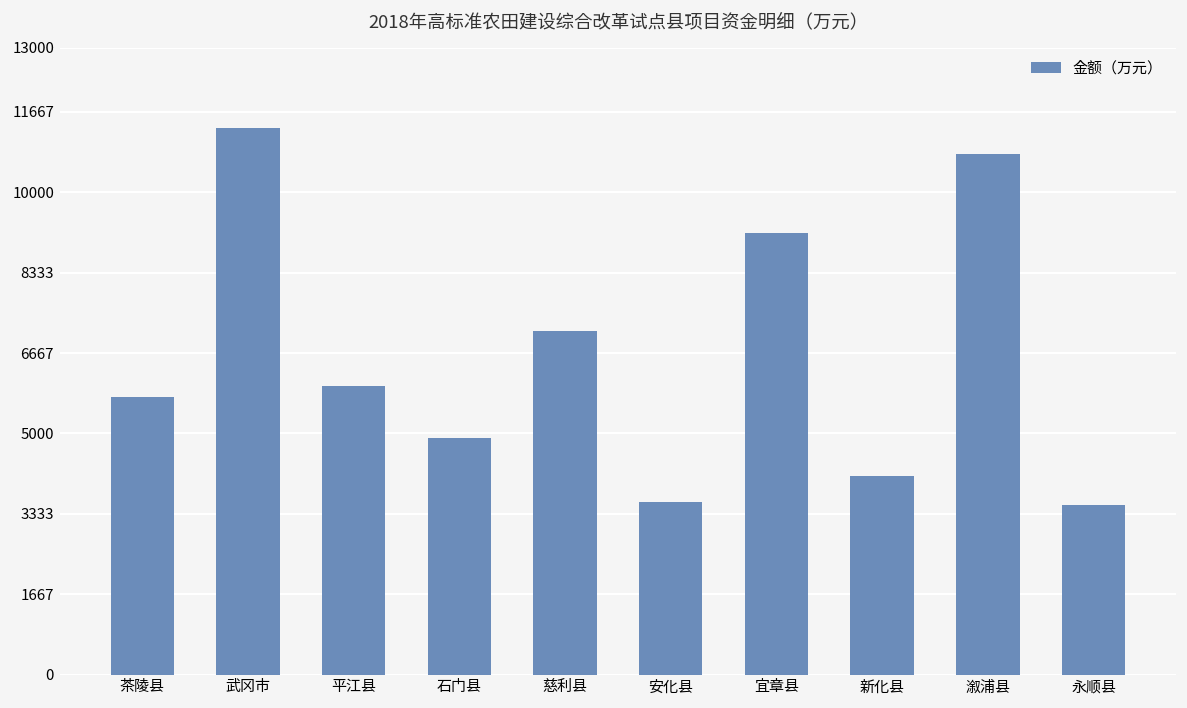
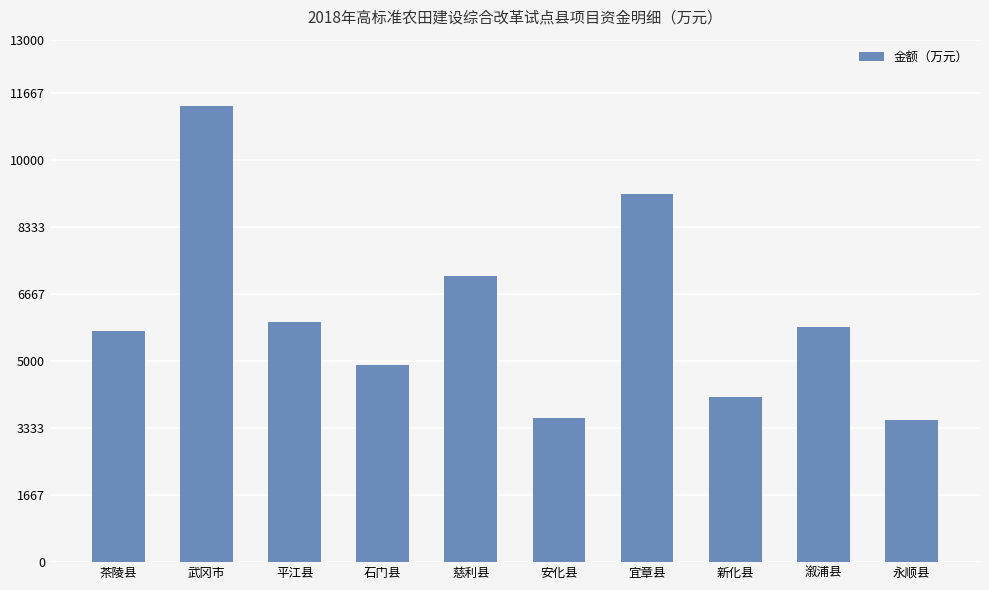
溆浦县: 10800 -> 5900
